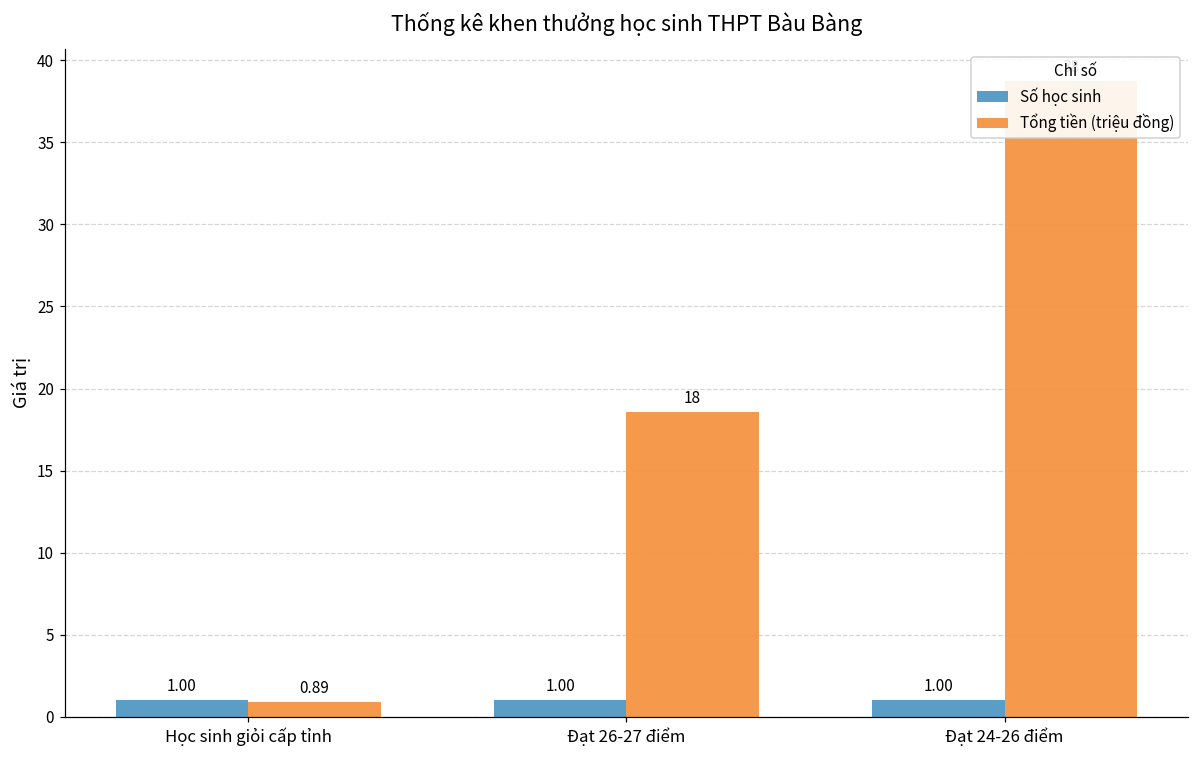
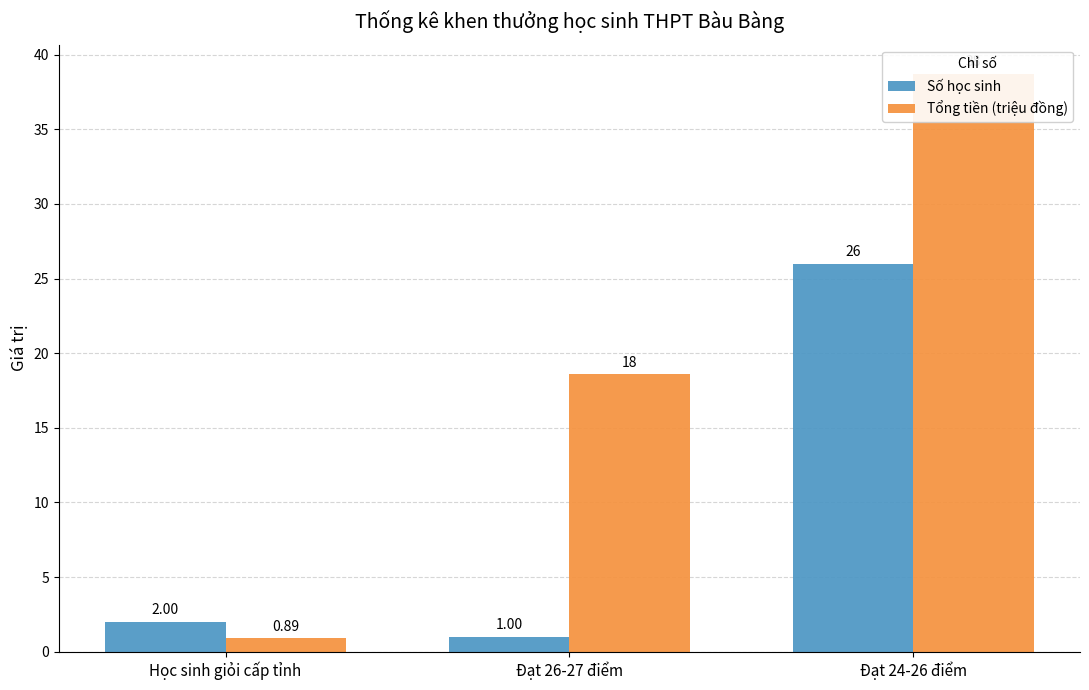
Số học sinh, Học sinh giỏi cấp tỉnh: 1.00 -> 2.00
Số học sinh, Đạt 24-26 điểm: 1.00 -> 26
